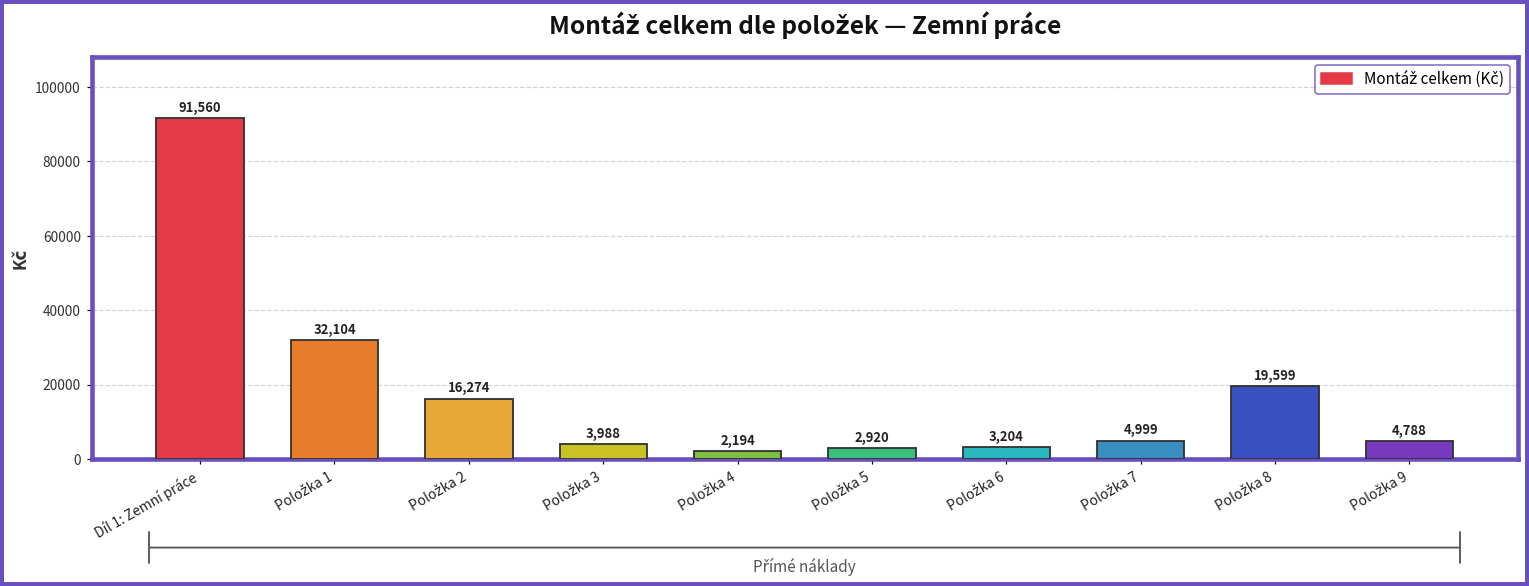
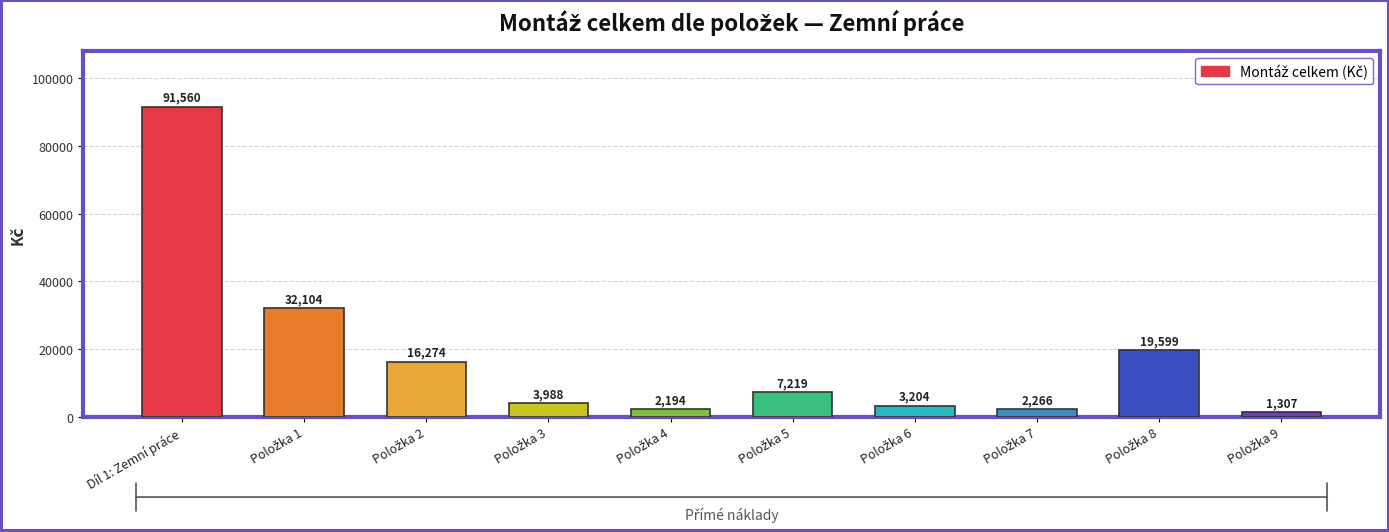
Položka 5: 2,920 -> 7,219
Položka 7: 4,999 -> 2,266
Položka 9: 4,788 -> 1,307
